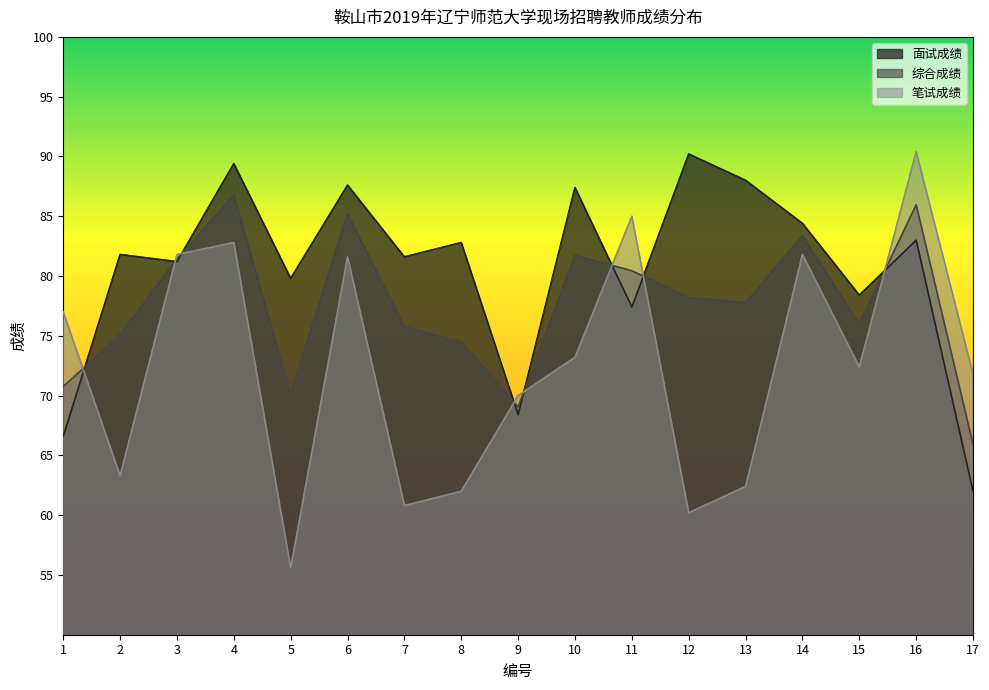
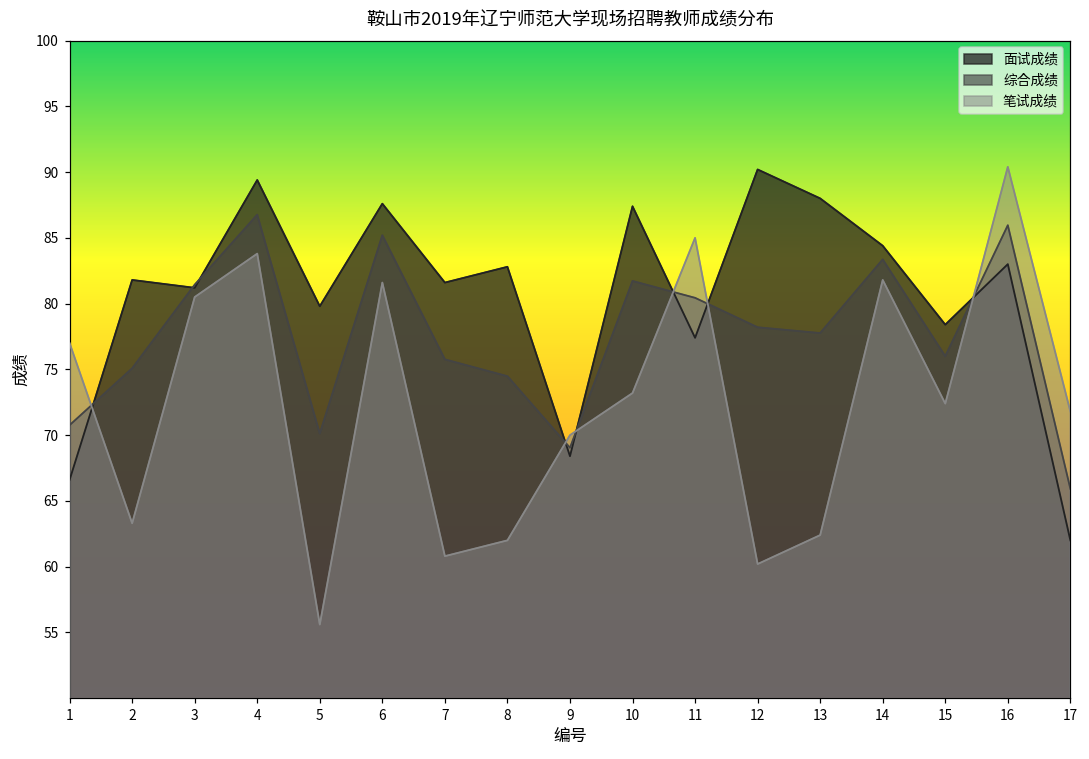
笔试成绩, 3: 81.8 -> 80.5
笔试成绩, 4: 82.8 -> 83.8
